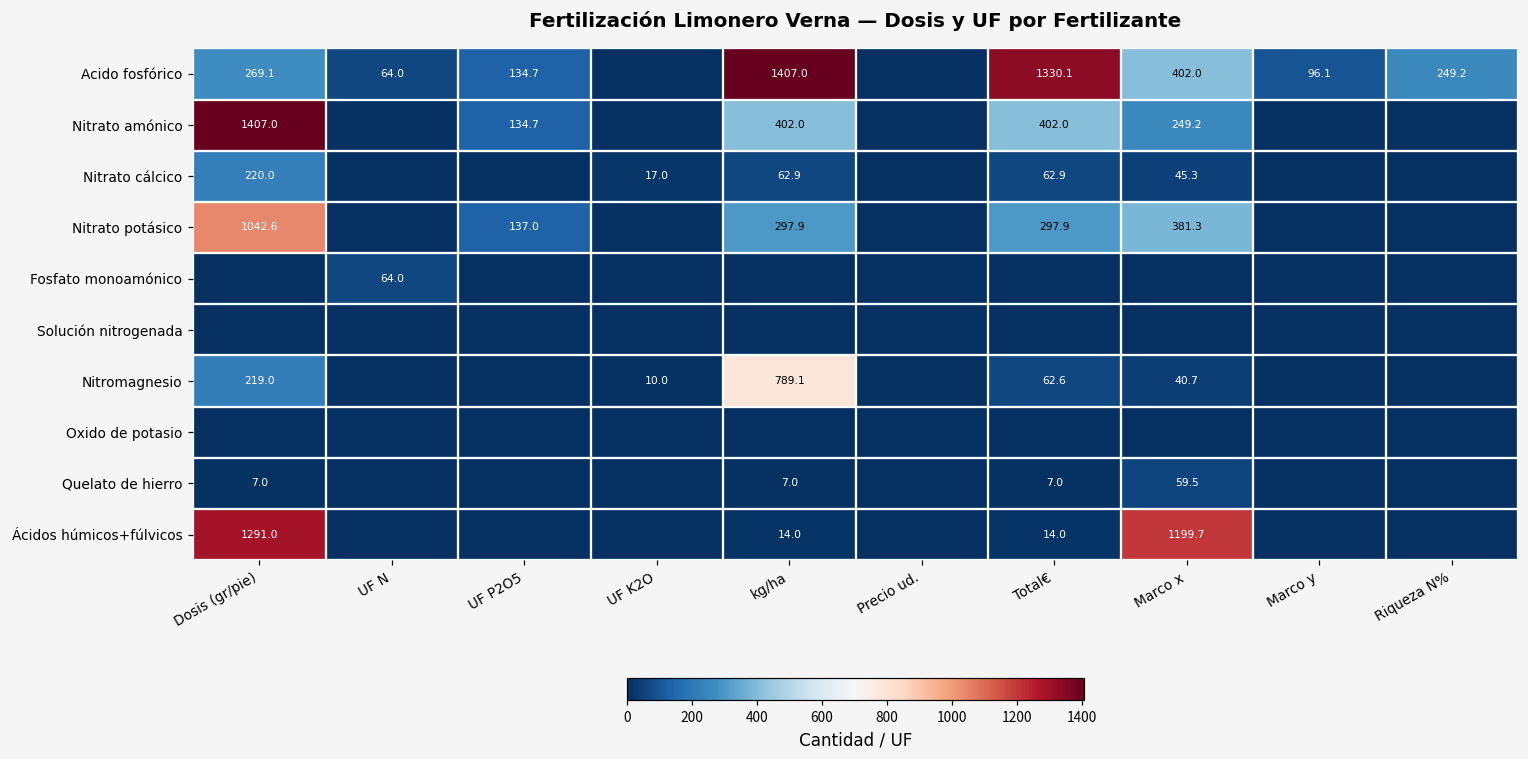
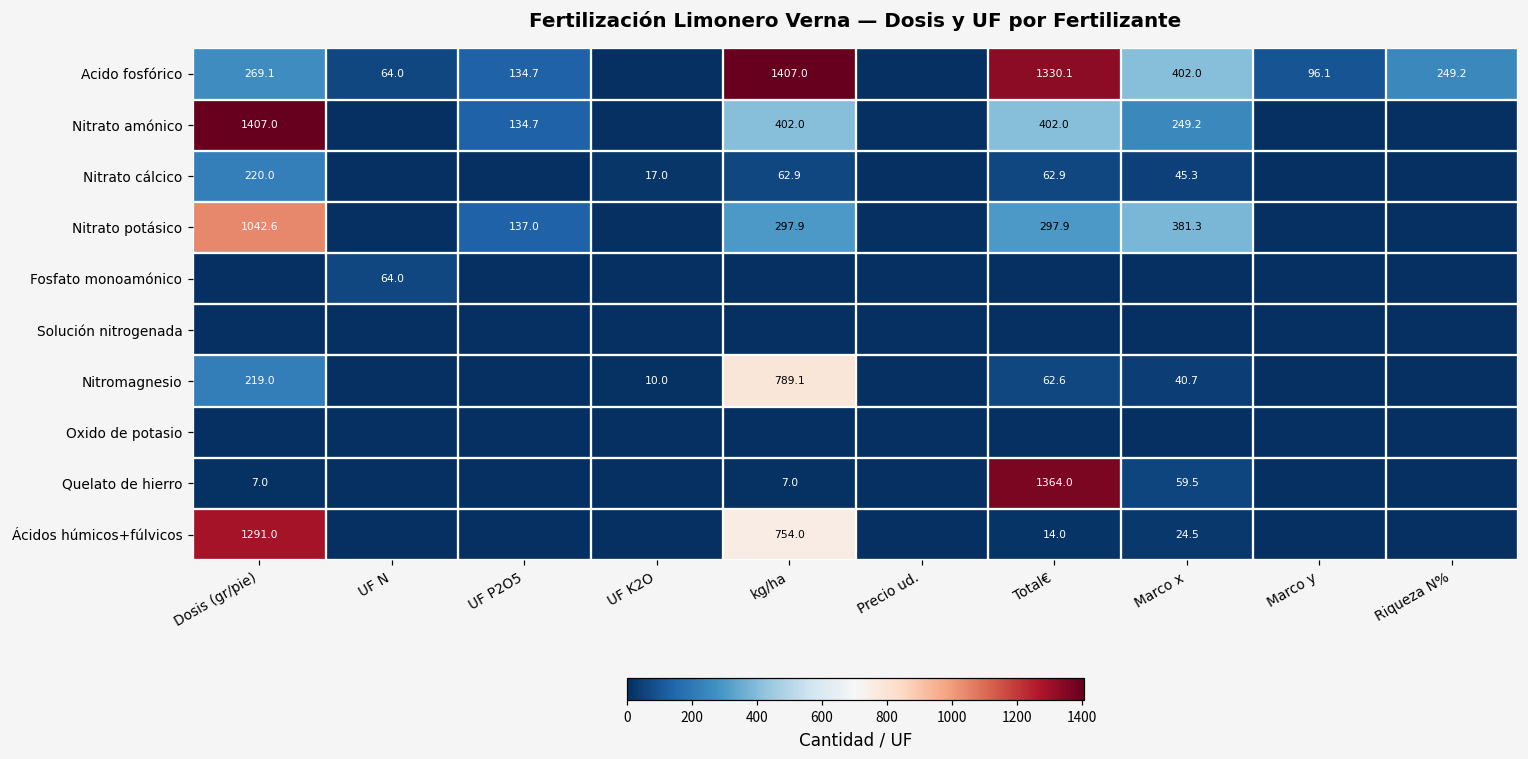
Quelato de hierro, Total€: 7.0 -> 1364.0
Ácidos húmicos+fúlvicos, kg/ha: 14.0 -> 754.0
Ácidos húmicos+fúlvicos, Marco x: 1199.7 -> 24.5
